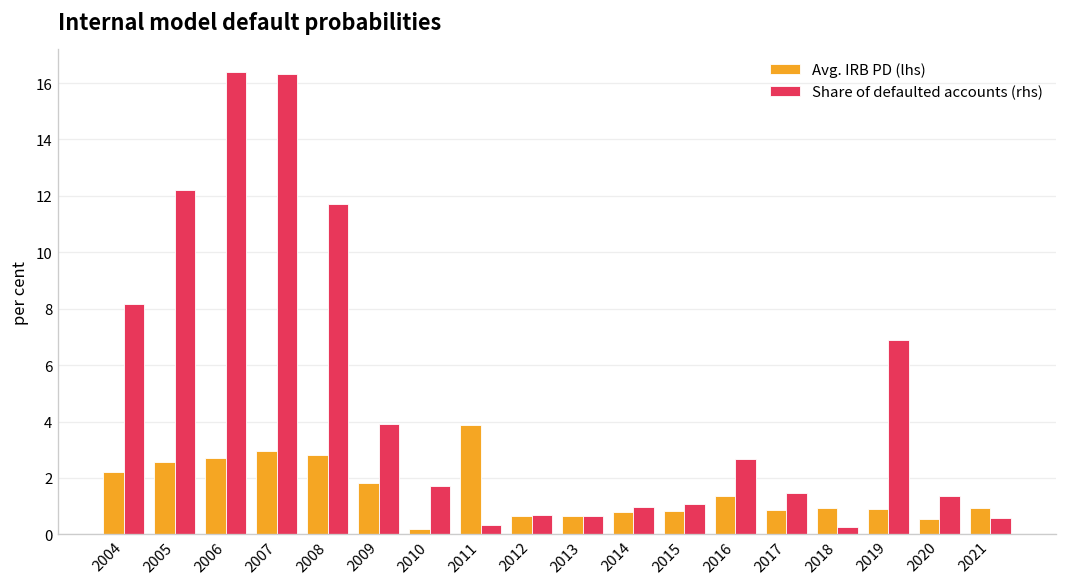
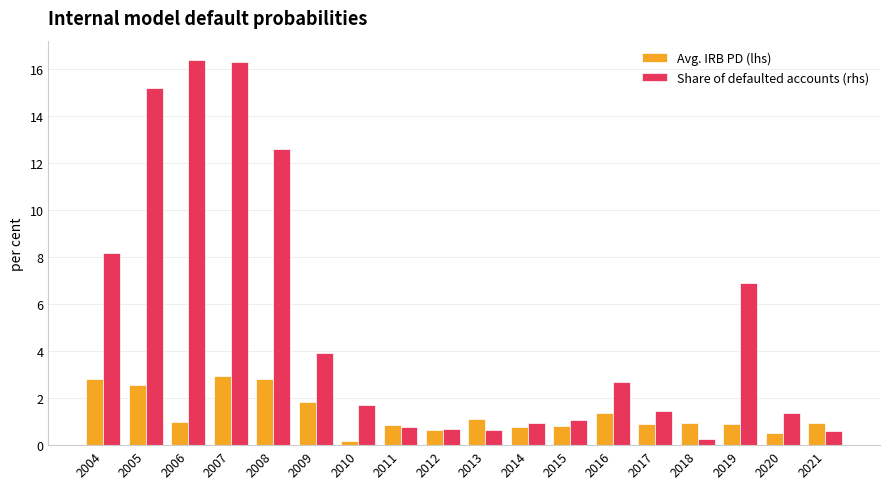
Avg. IRB PD (lhs), 2004: 2.2 -> 2.8
Share of defaulted accounts (rhs), 2005: 12.2 -> 15.2
Avg. IRB PD (lhs), 2006: 2.7 -> 1.0
Share of defaulted accounts (rhs), 2008: 11.7 -> 12.6
Avg. IRB PD (lhs), 2011: 3.9 -> 0.8
Share of defaulted accounts (rhs), 2011: 0.3 -> 0.8
Avg. IRB PD (lhs), 2013: 0.7 -> 1.1
